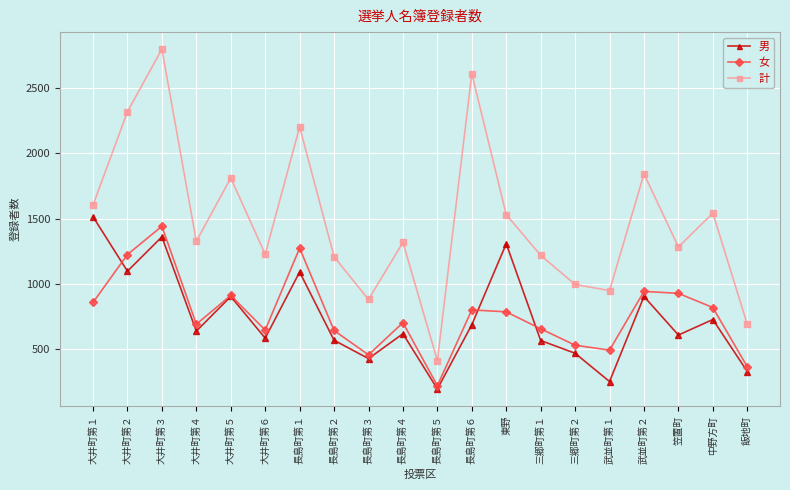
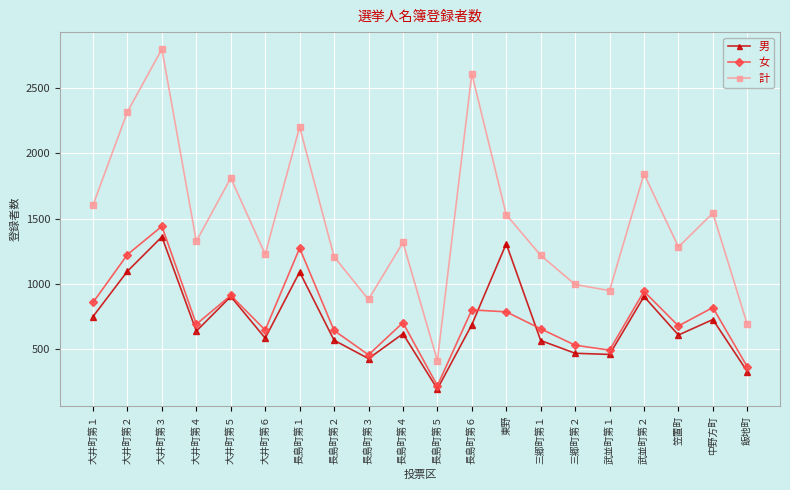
男, 大井町第１: 1510 -> 750
男, 武並町第１: 250 -> 460
女, 笠置町: 930 -> 680
